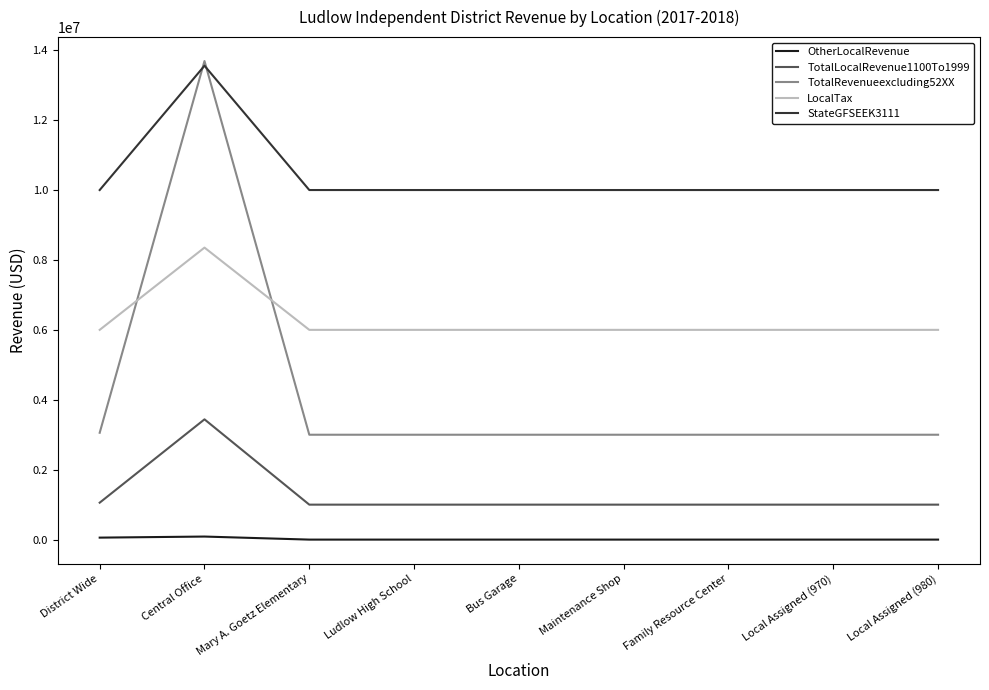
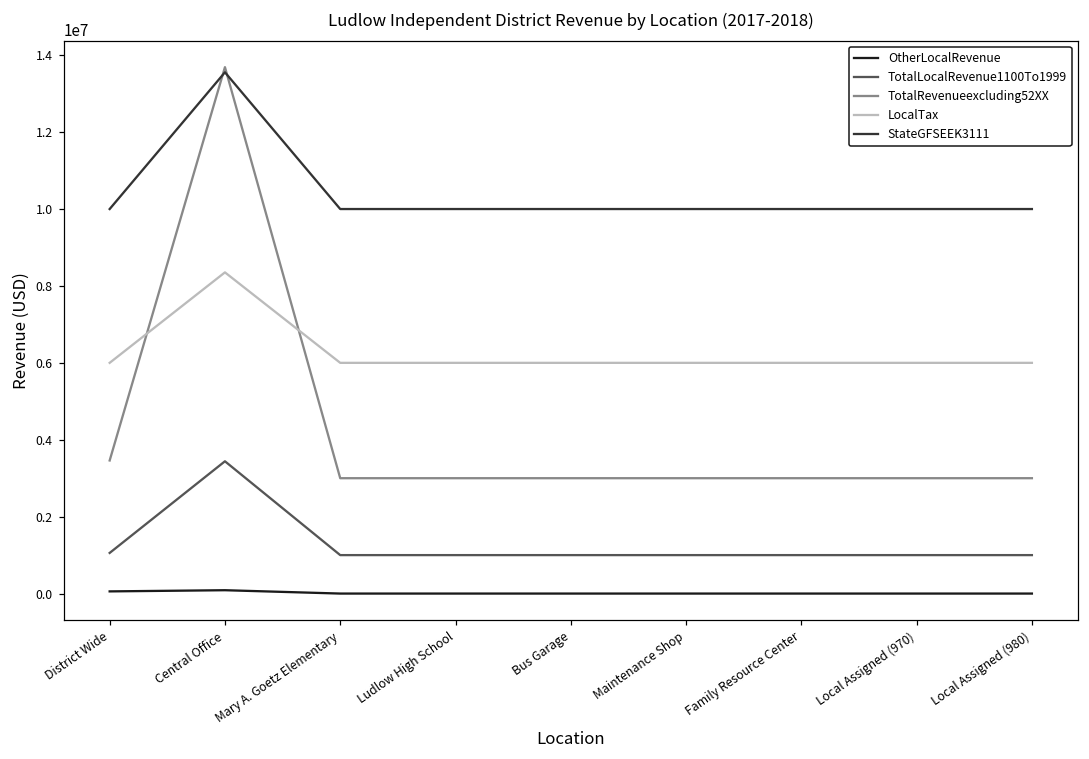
TotalRevenueexcluding52XX, District Wide: 3100000 -> 3500000
